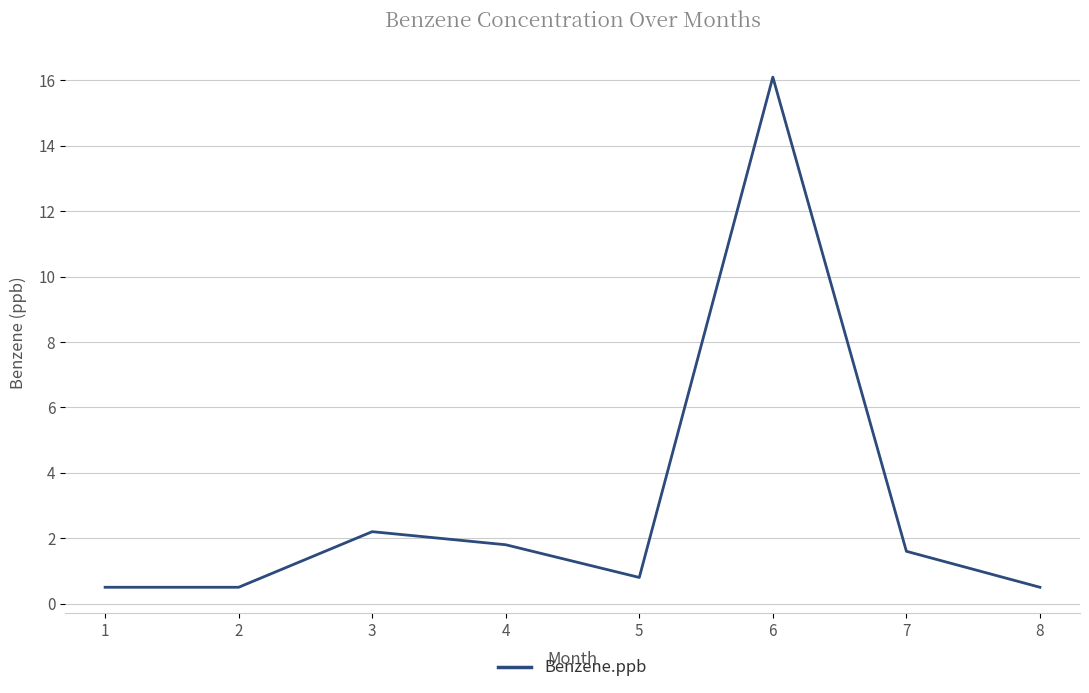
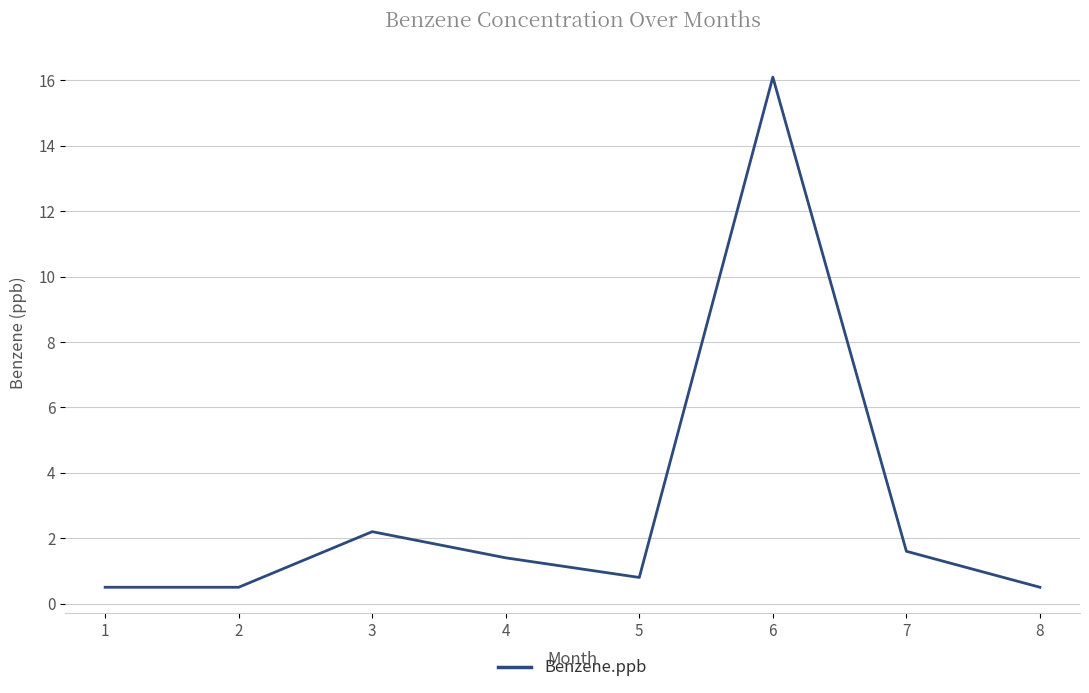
4: 1.8 -> 1.4
